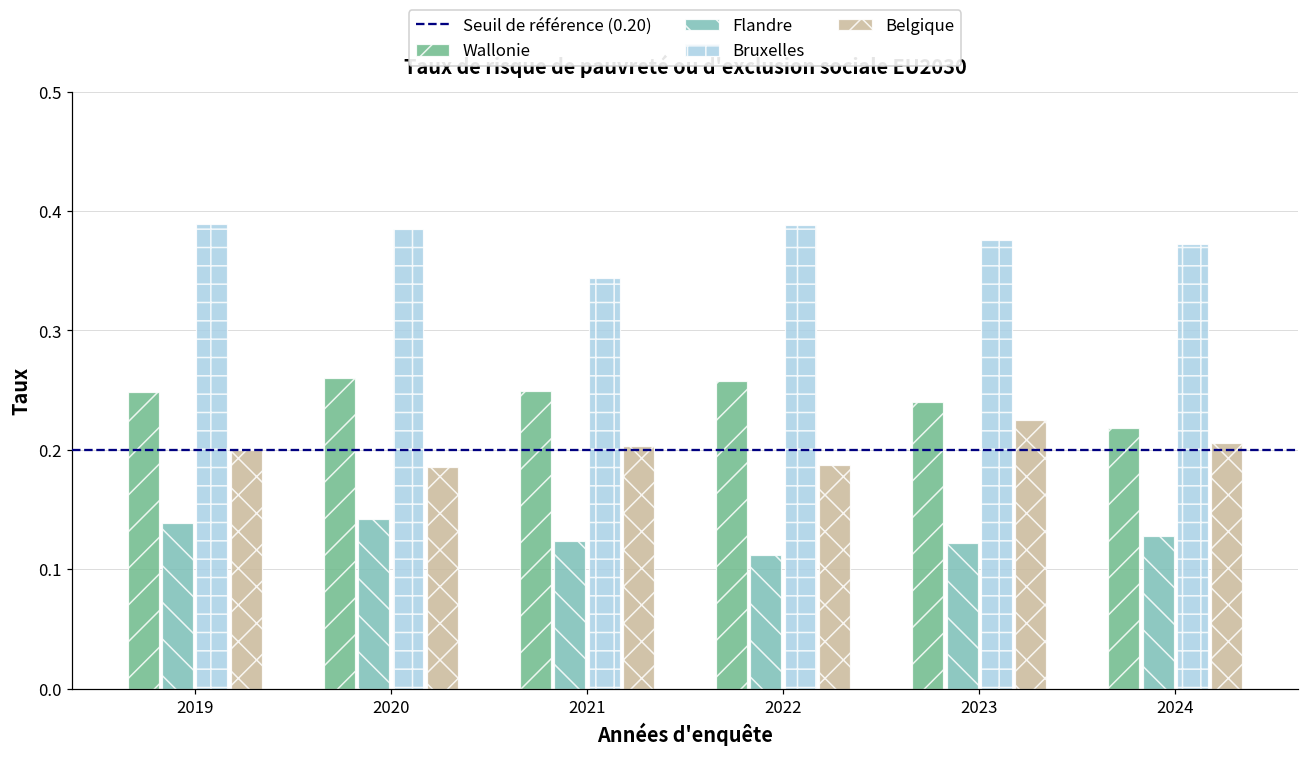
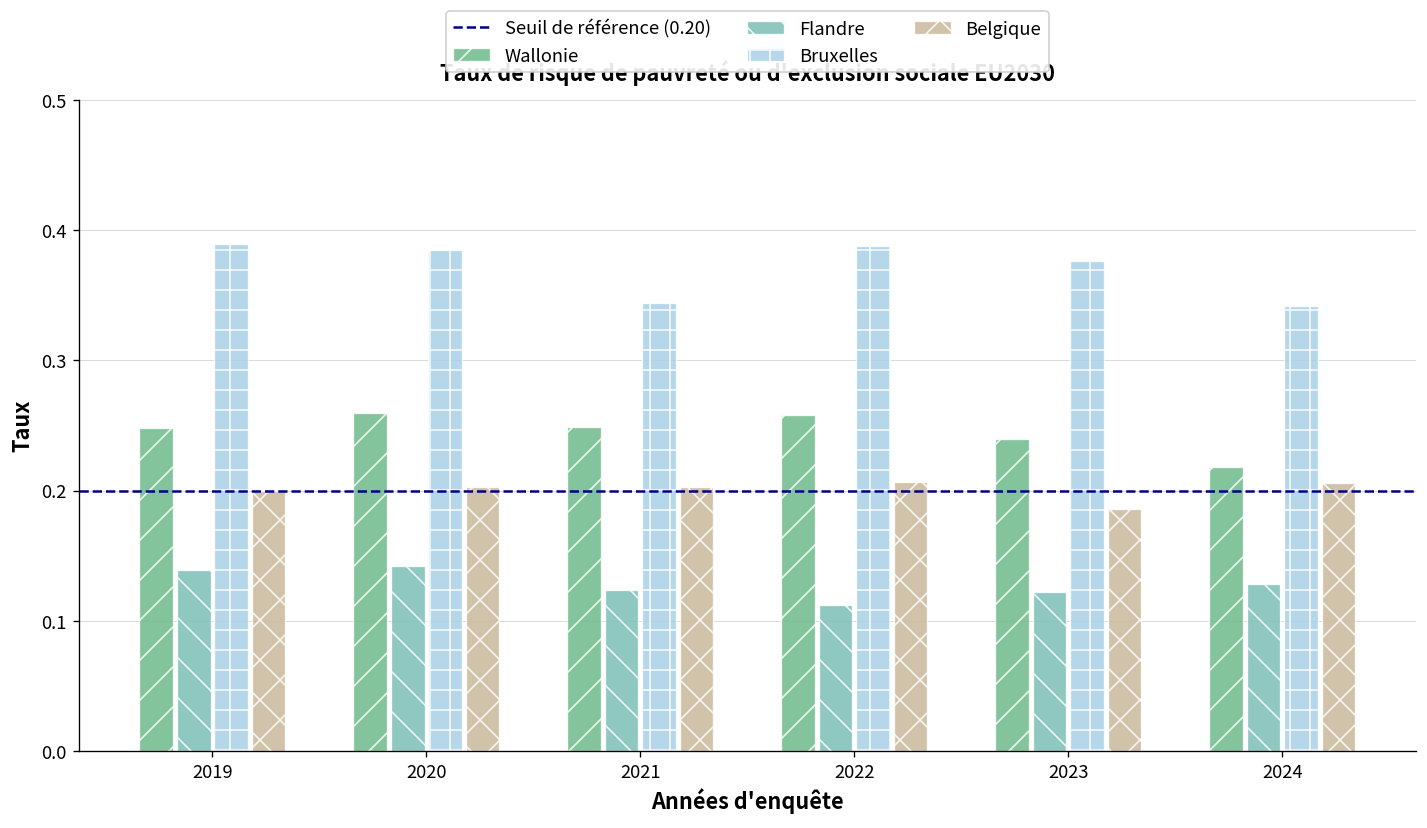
Belgique, 2020: 0.186 -> 0.203
Belgique, 2022: 0.187 -> 0.207
Belgique, 2023: 0.225 -> 0.186
Bruxelles, 2024: 0.372 -> 0.342
